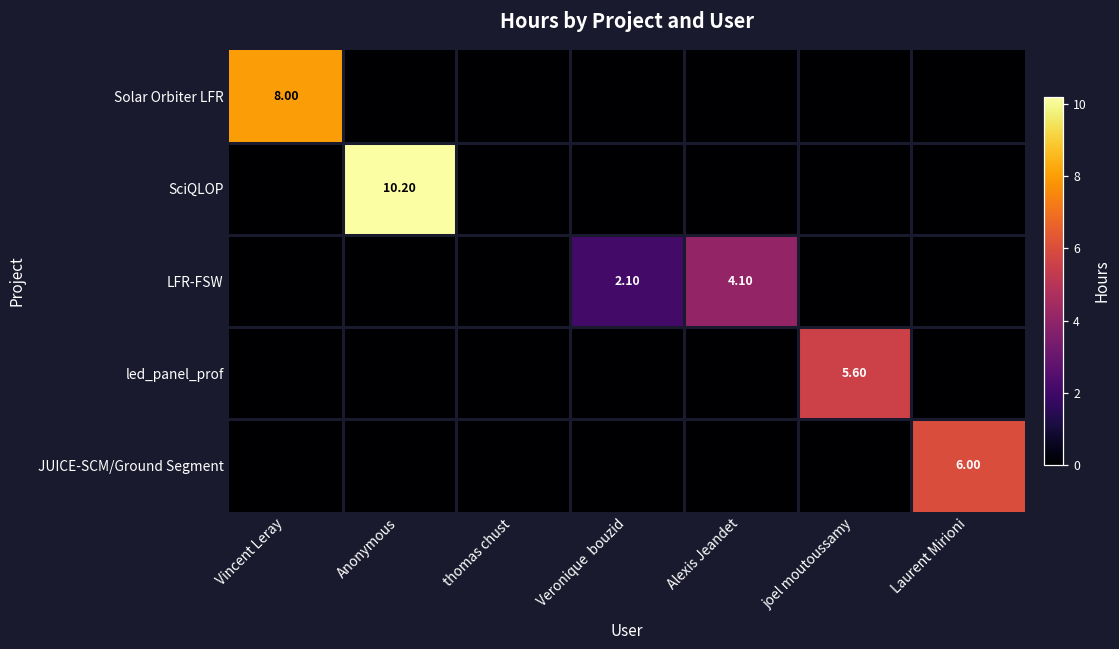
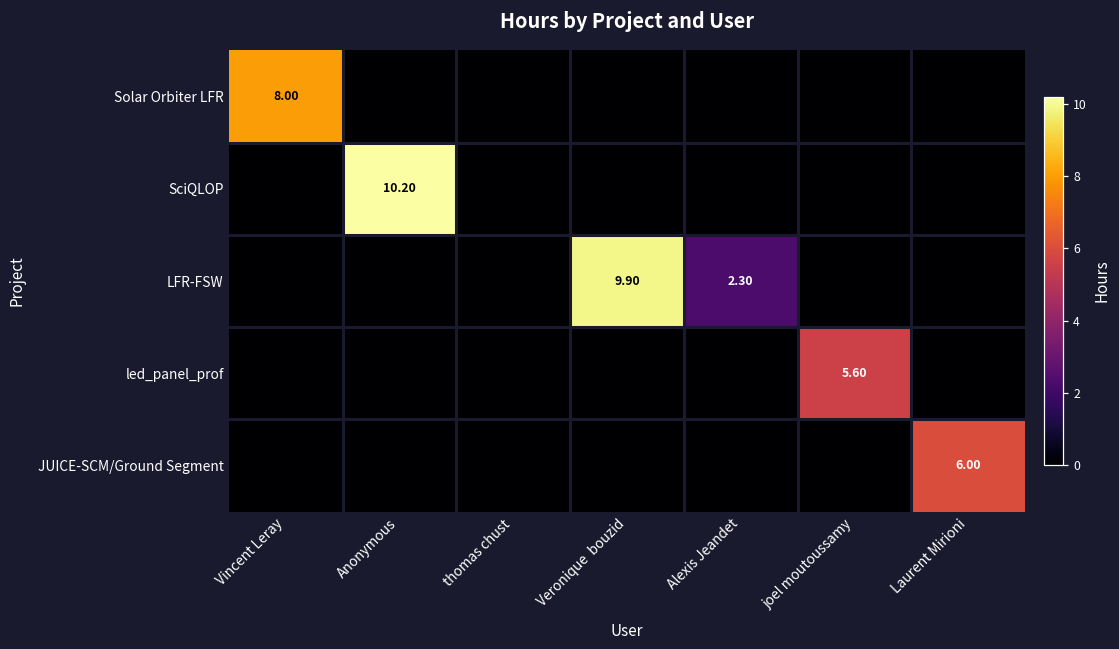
LFR-FSW, Veronique bouzid: 2.10 -> 9.90
LFR-FSW, Alexis Jeandet: 4.10 -> 2.30
